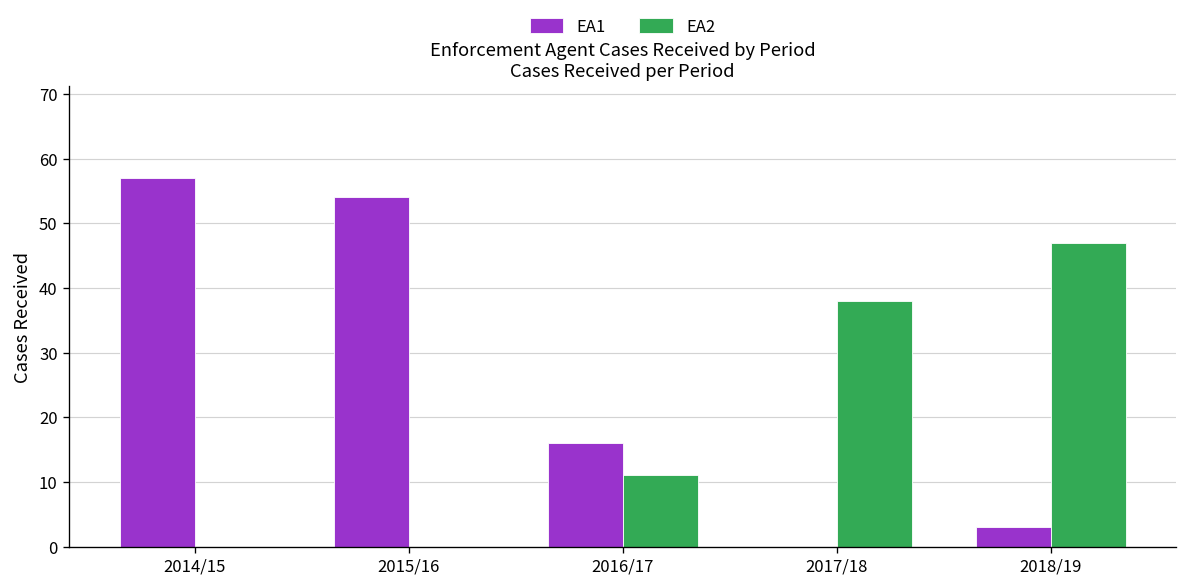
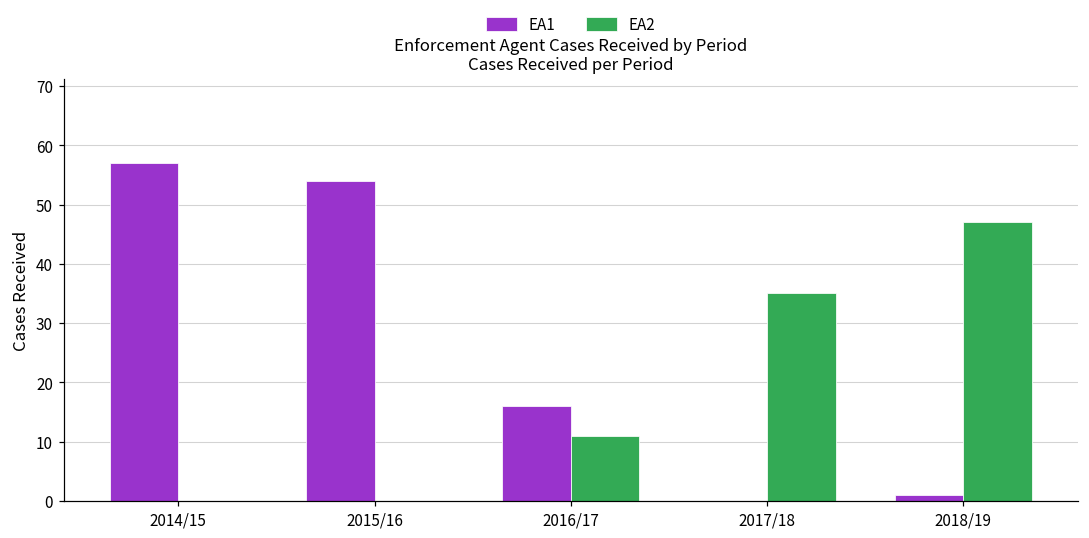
EA2, 2017/18: 38 -> 35
EA1, 2018/19: 3 -> 1
